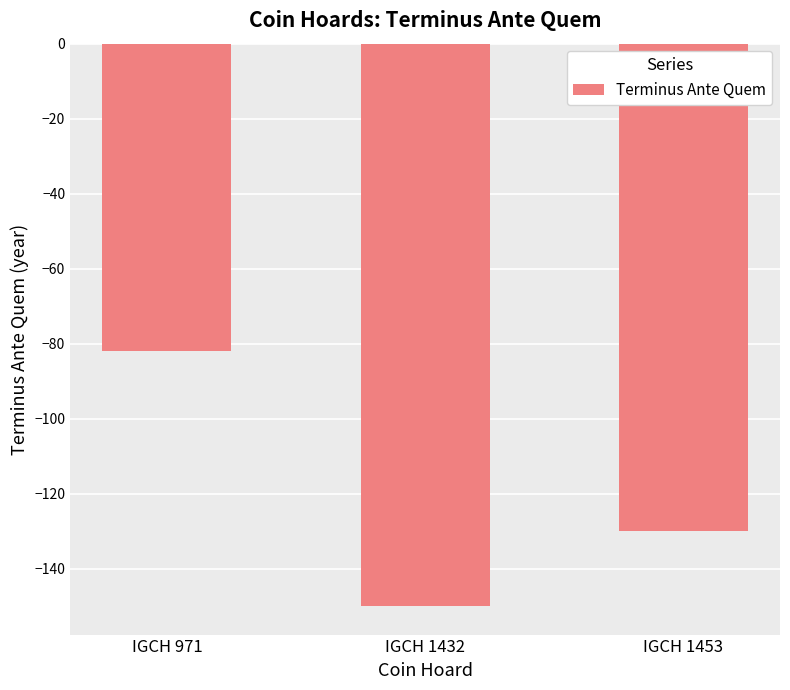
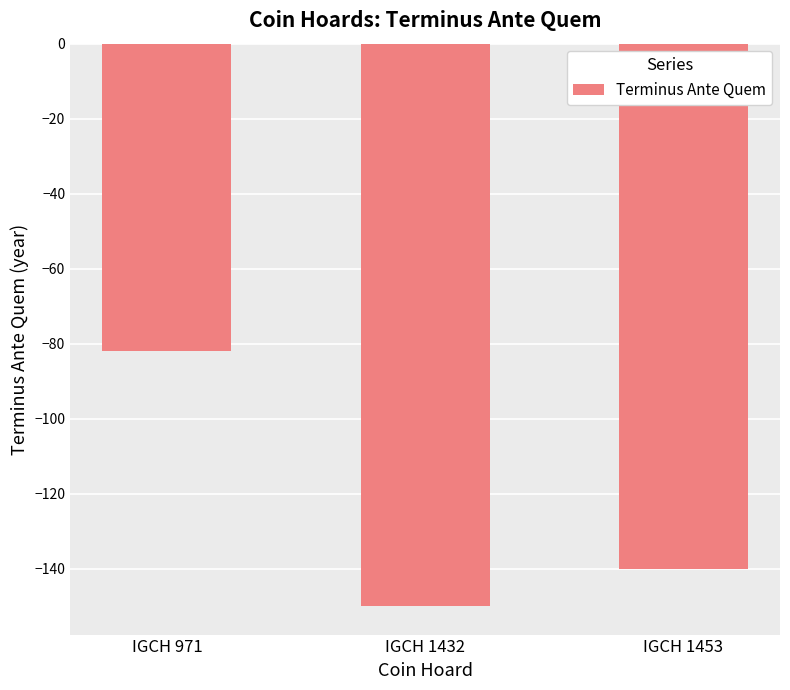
IGCH 1453: -130 -> -140
